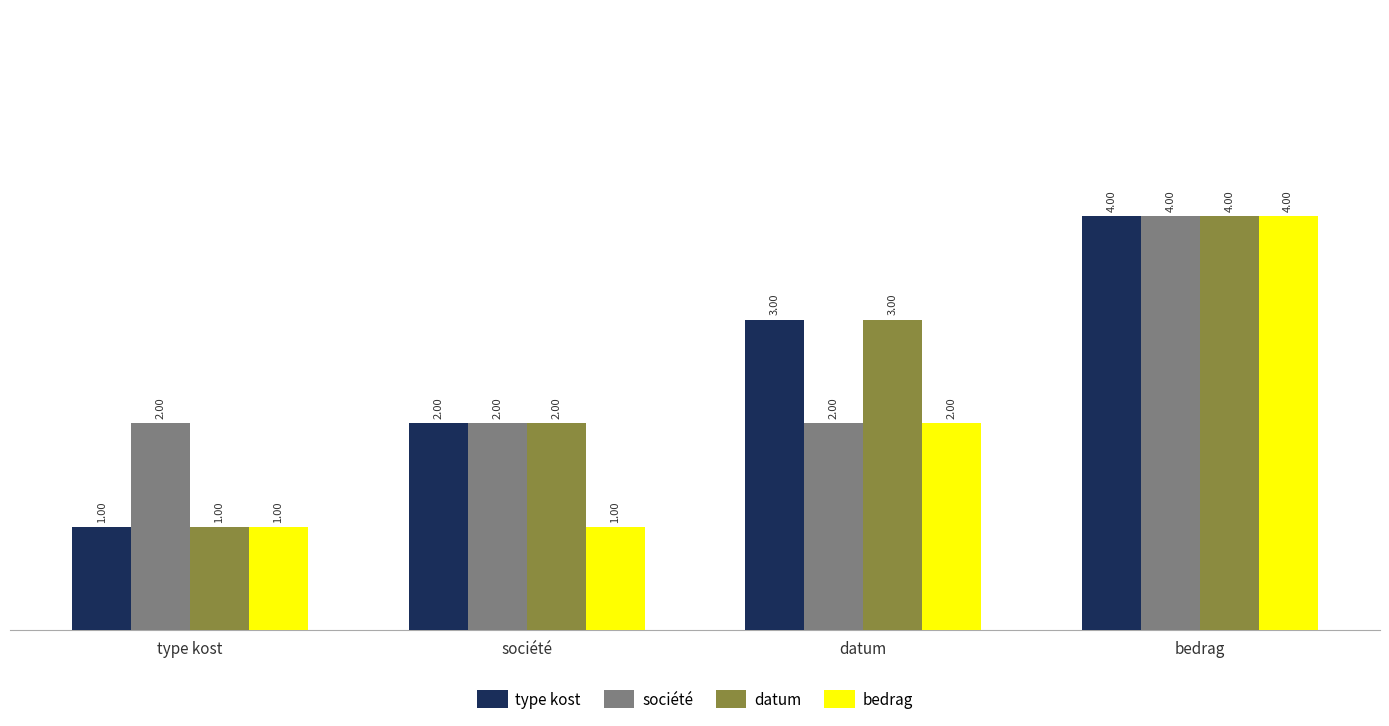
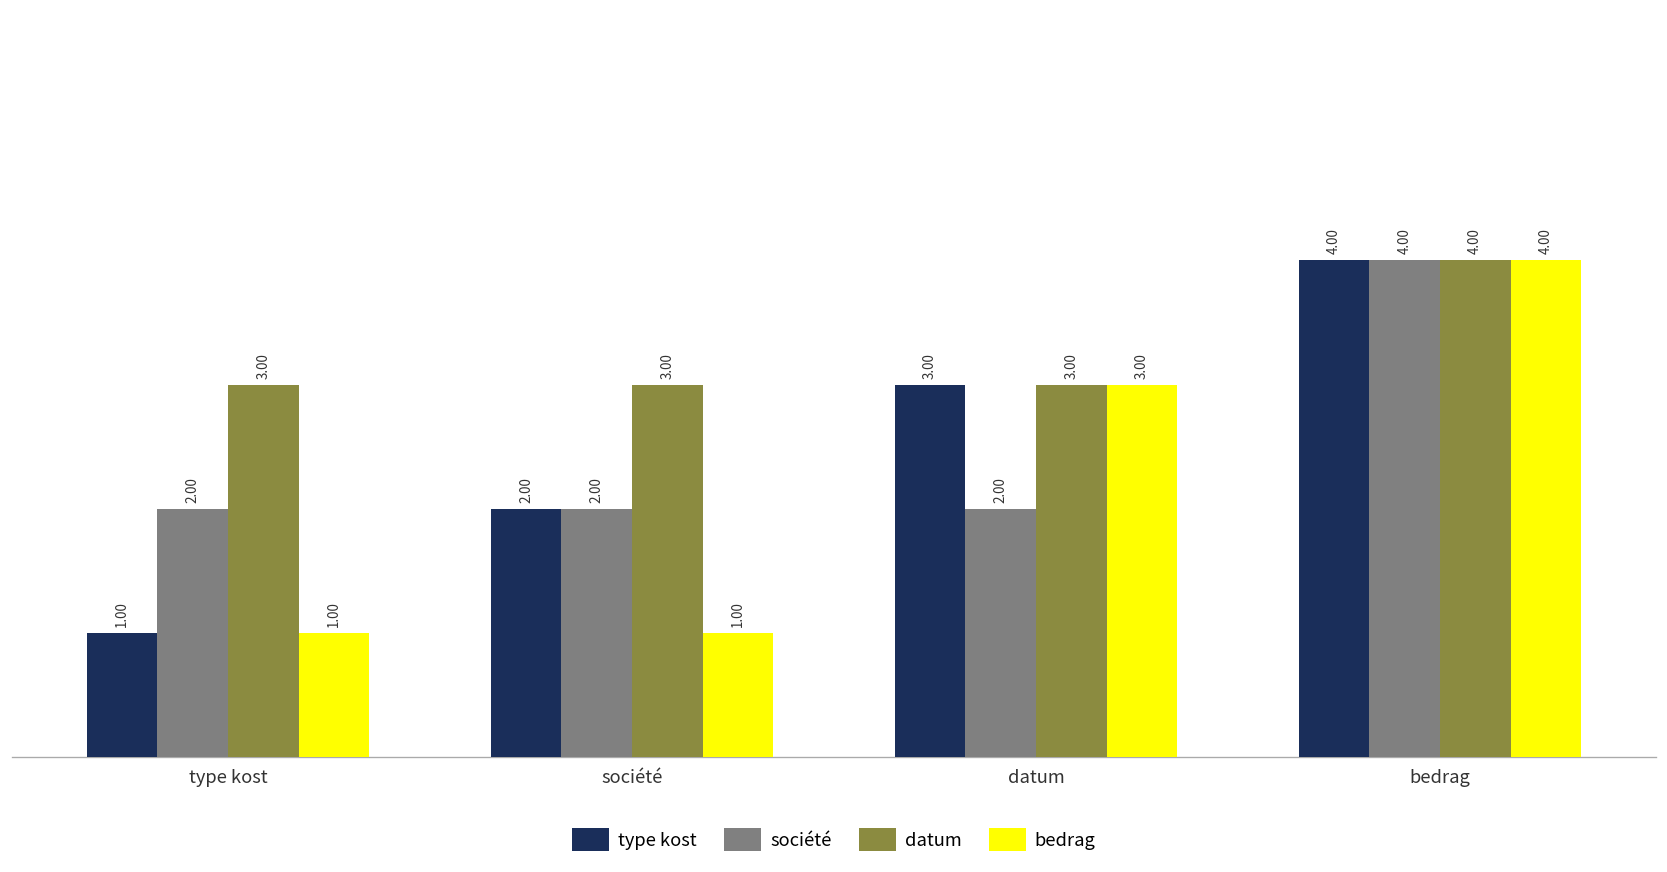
datum, type kost: 1.00 -> 3.00
datum, société: 2.00 -> 3.00
bedrag, datum: 2.00 -> 3.00
